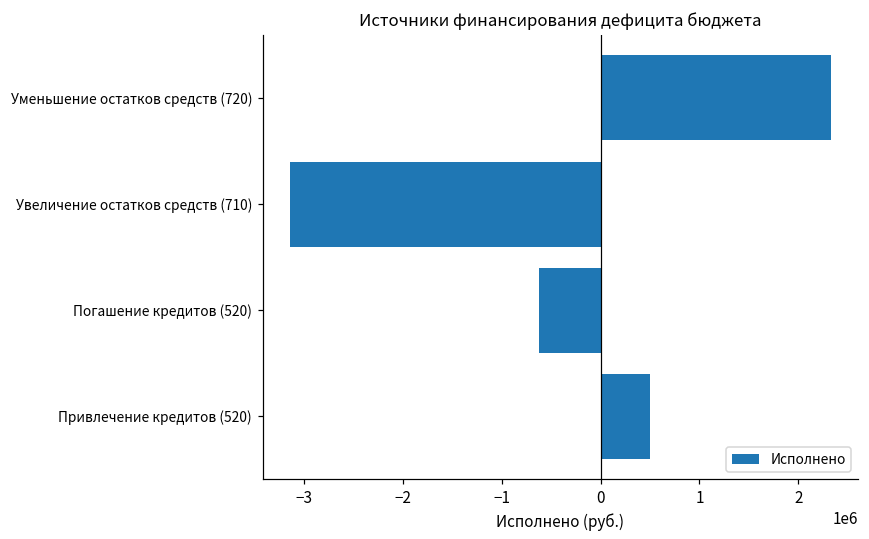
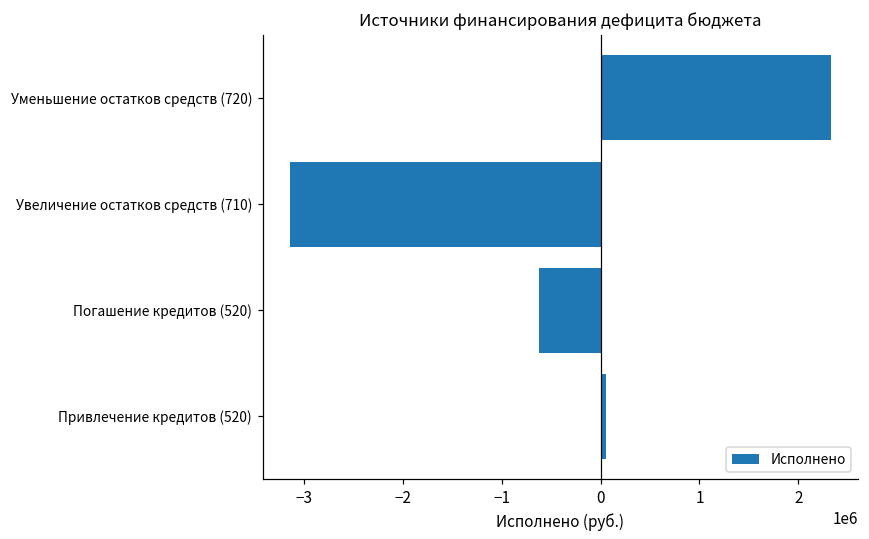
Привлечение кредитов (520): 500000 -> 100000
